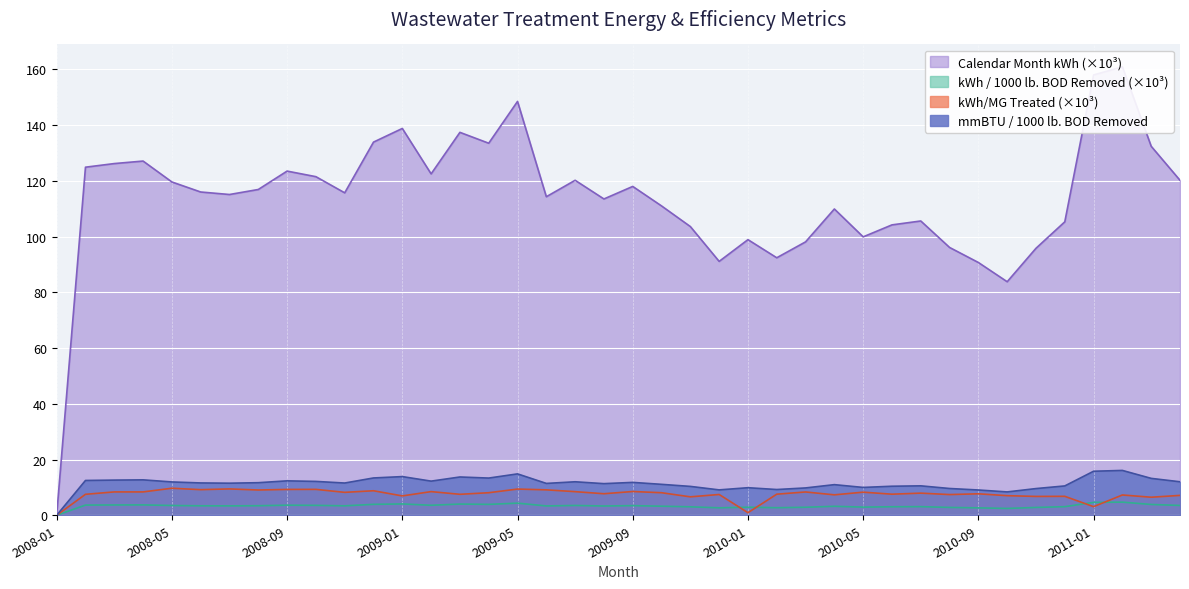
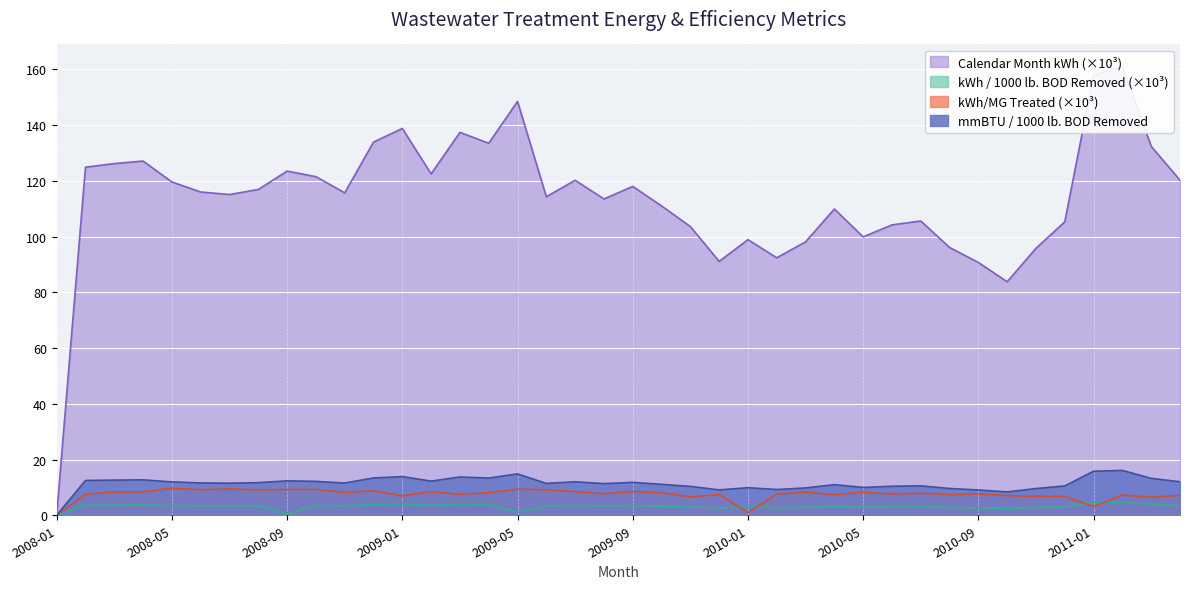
kWh / 1000 lb. BOD Removed (×10³), 2008-09: 4 -> 0
kWh / 1000 lb. BOD Removed (×10³), 2009-05: 4 -> 1
